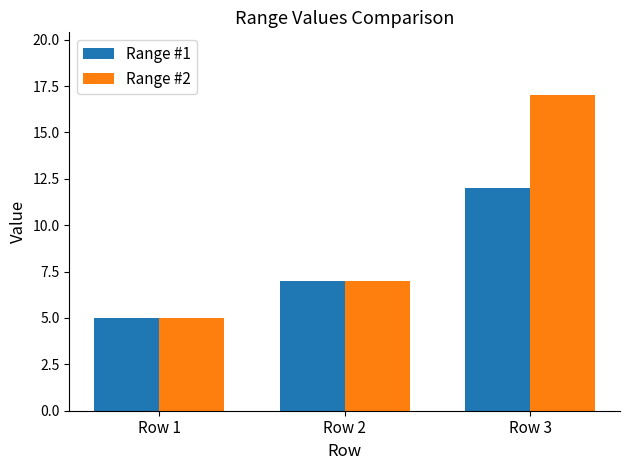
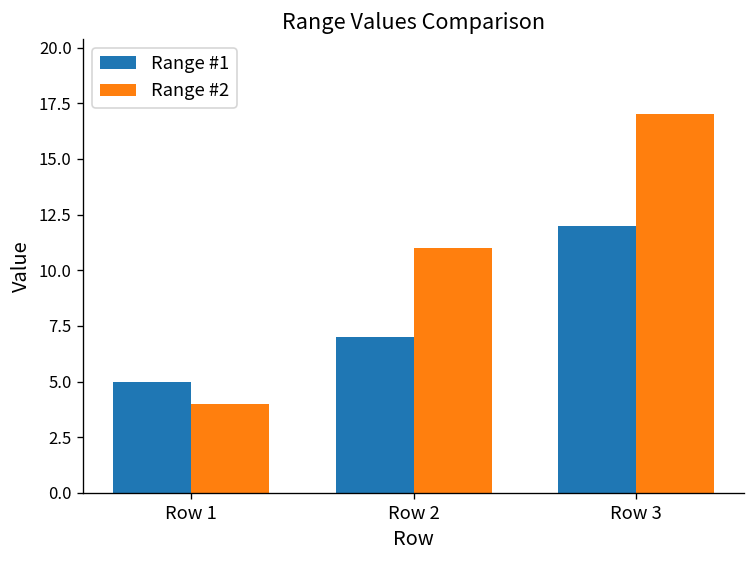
Range #2, Row 1: 5 -> 4
Range #2, Row 2: 7 -> 11
